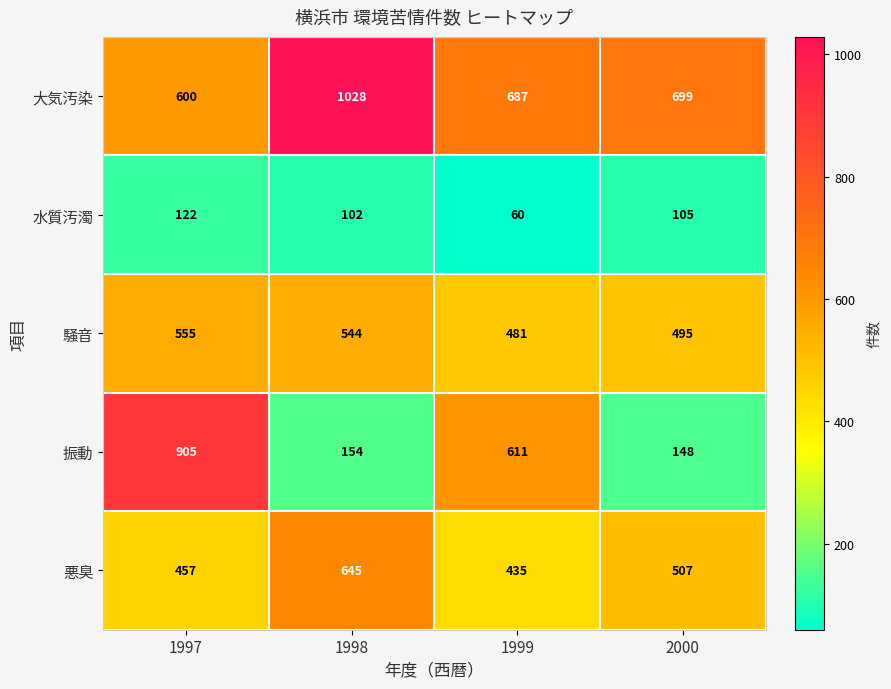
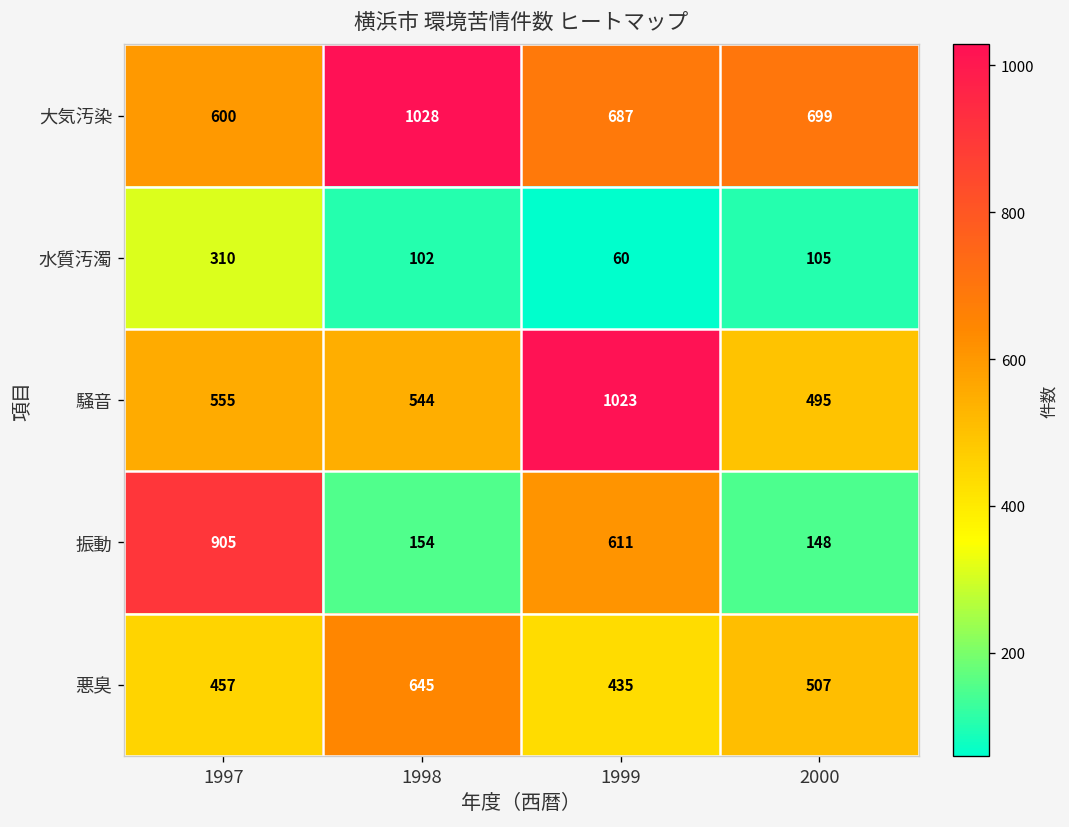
水質汚濁, 1997: 122 -> 310
騒音, 1999: 481 -> 1023
